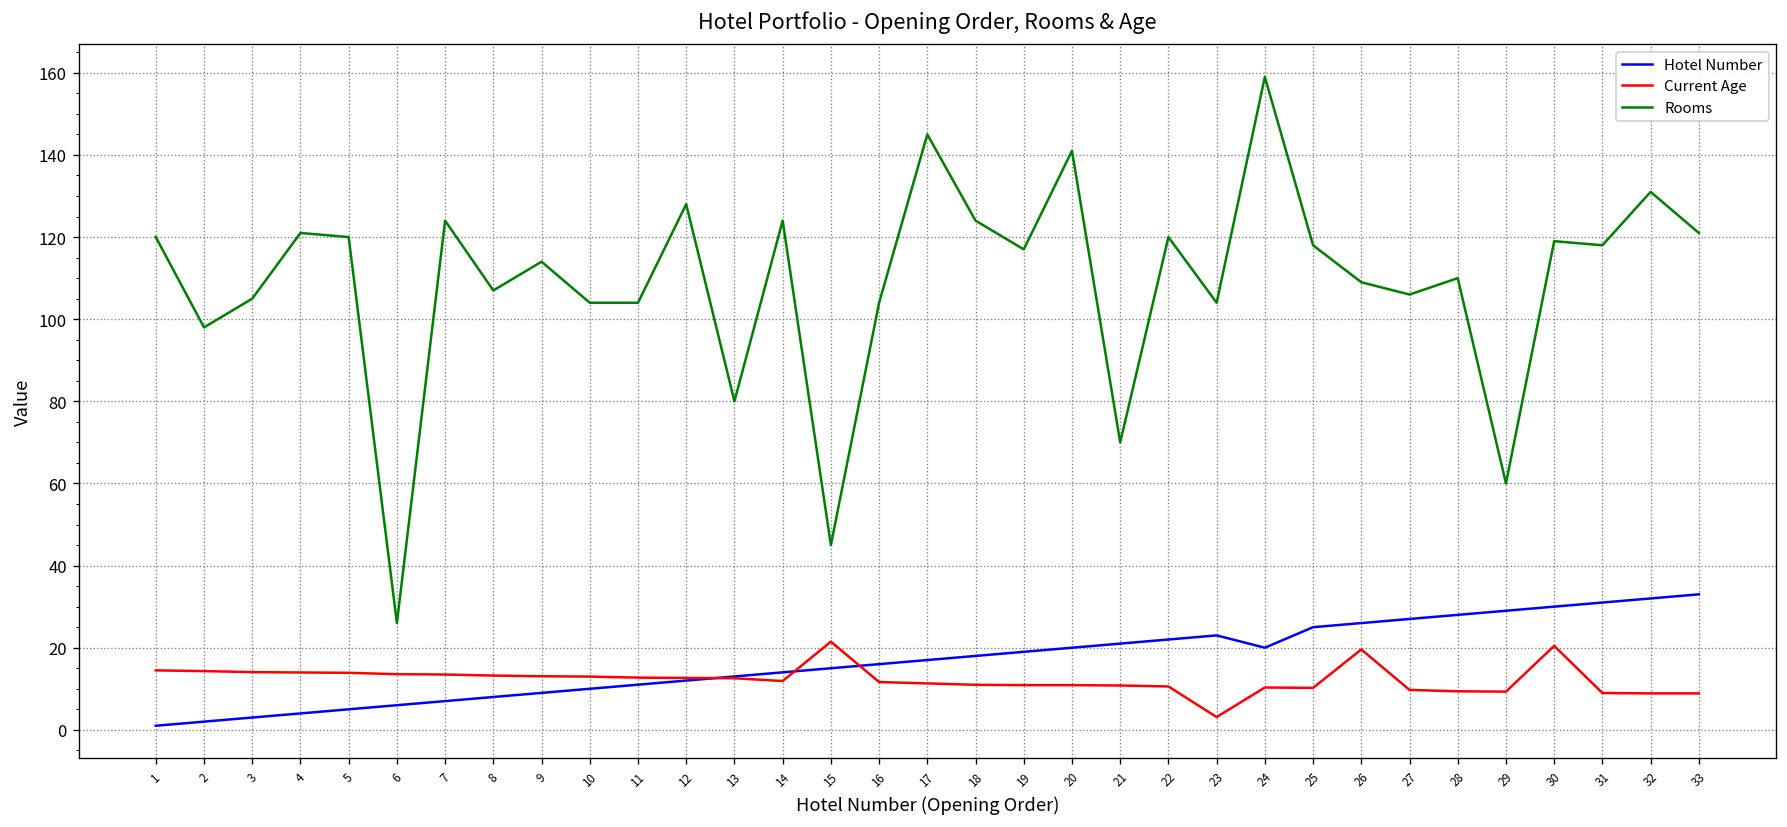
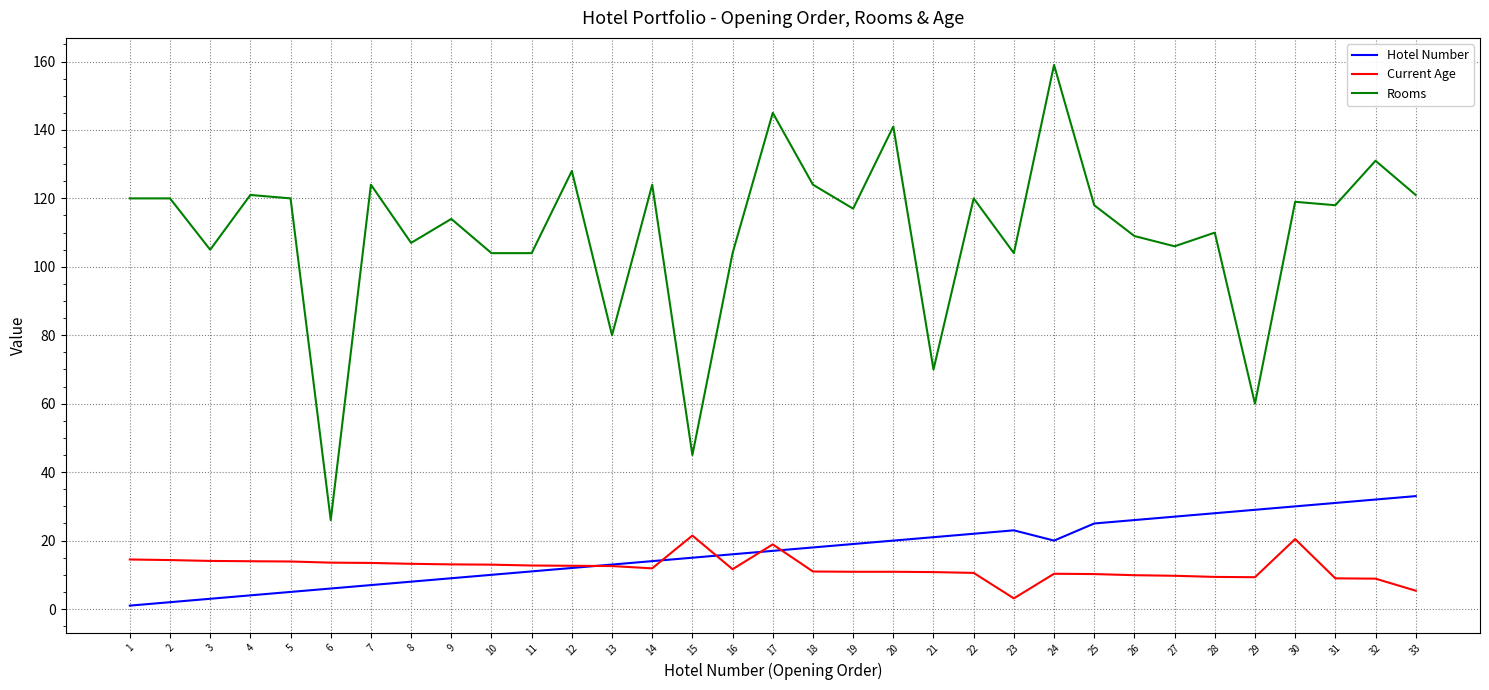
Rooms, 2: 98 -> 120
Current Age, 17: 11 -> 19
Current Age, 26: 20 -> 10
Current Age, 33: 9 -> 5
